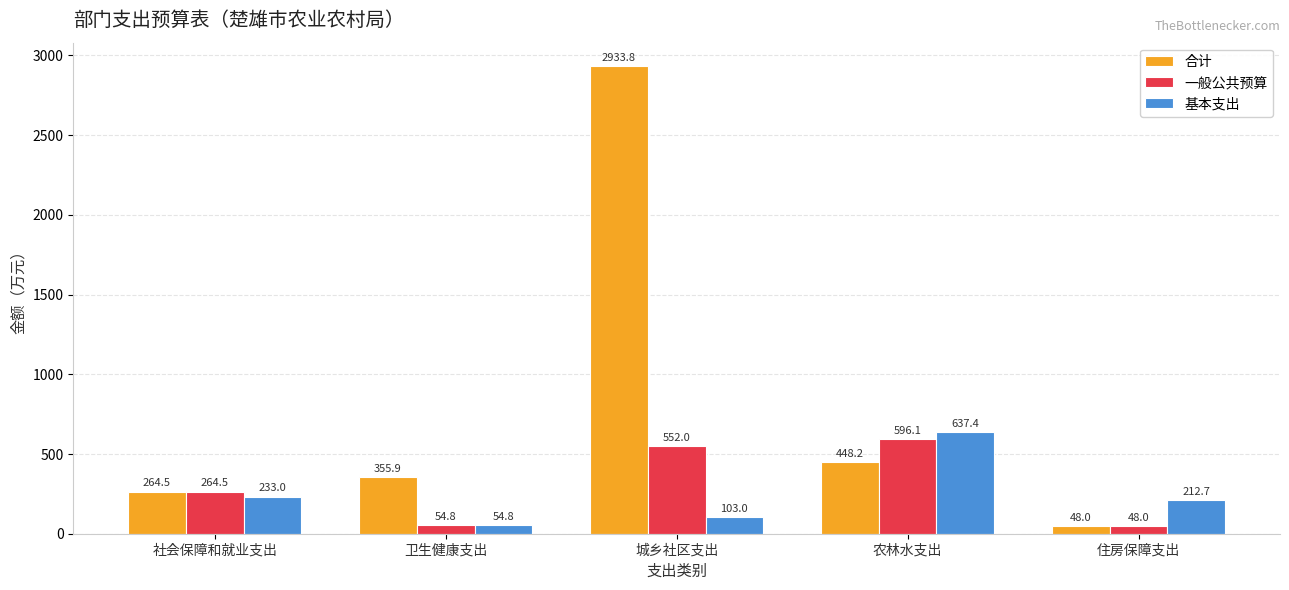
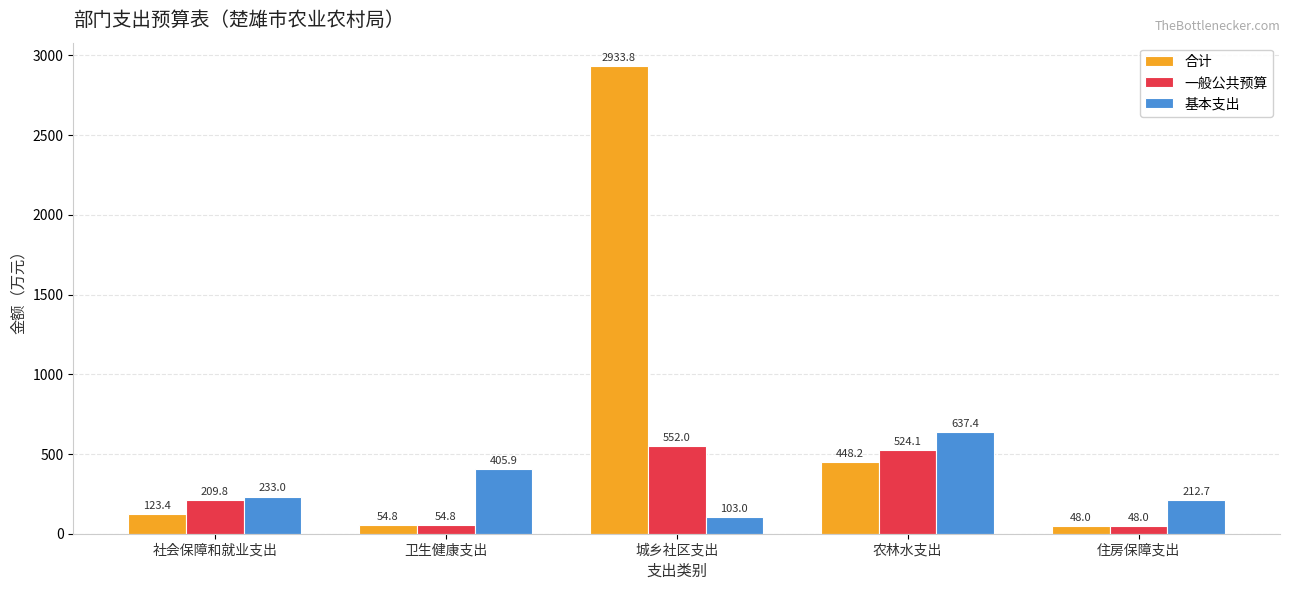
合计, 社会保障和就业支出: 264.5 -> 123.4
一般公共预算, 社会保障和就业支出: 264.5 -> 209.8
合计, 卫生健康支出: 355.9 -> 54.8
基本支出, 卫生健康支出: 54.8 -> 405.9
一般公共预算, 农林水支出: 596.1 -> 524.1
